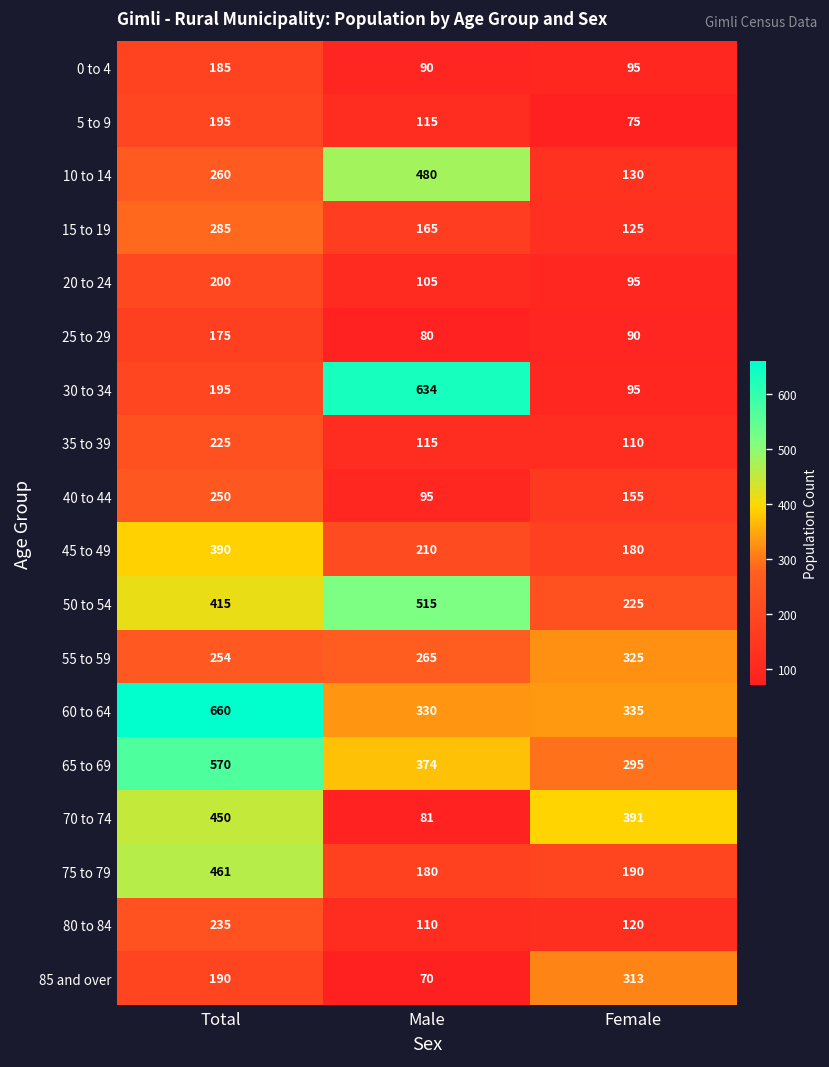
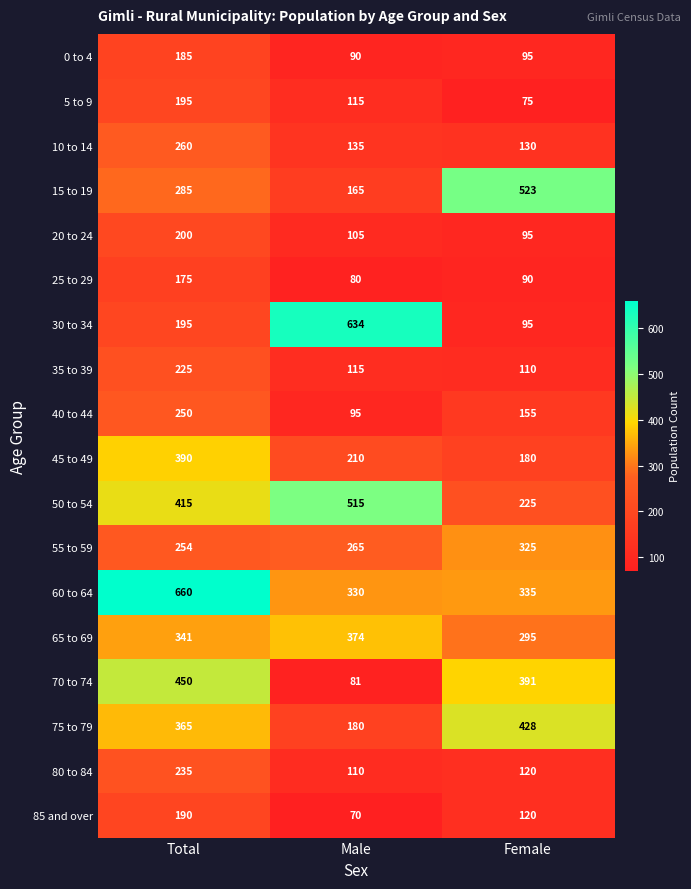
10 to 14, Male: 480 -> 135
15 to 19, Female: 125 -> 523
65 to 69, Total: 570 -> 341
75 to 79, Total: 461 -> 365
75 to 79, Female: 190 -> 428
85 and over, Female: 313 -> 120
